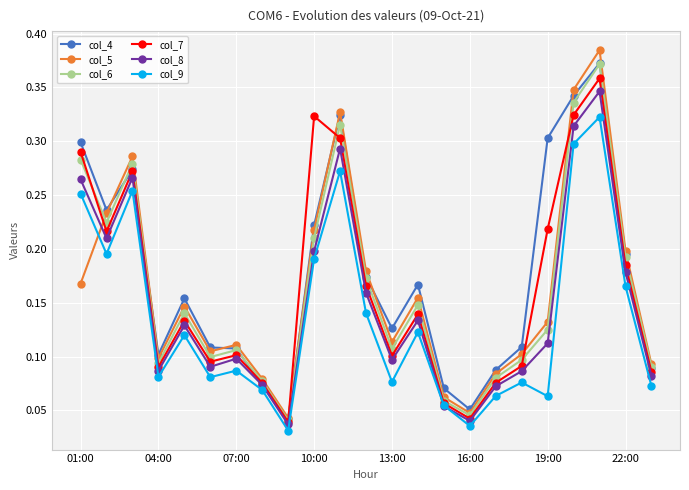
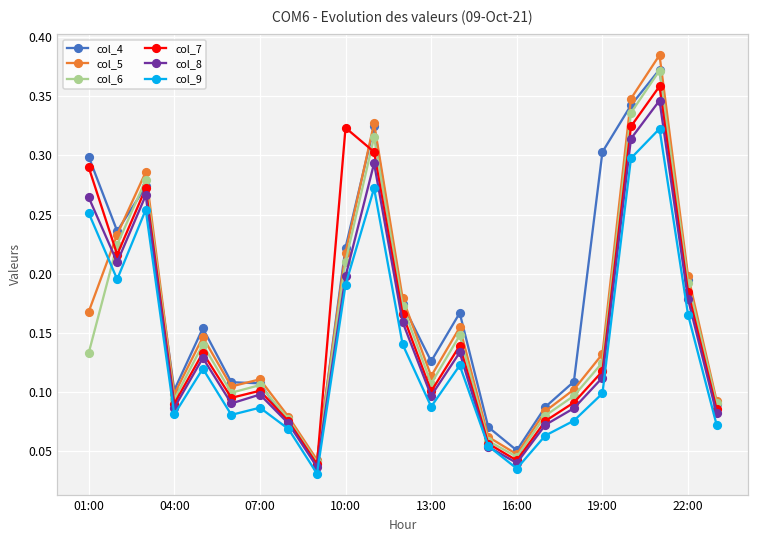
col_6, 01:00: 0.283 -> 0.133
col_9, 13:00: 0.076 -> 0.088
col_7, 19:00: 0.218 -> 0.118
col_9, 19:00: 0.063 -> 0.099
